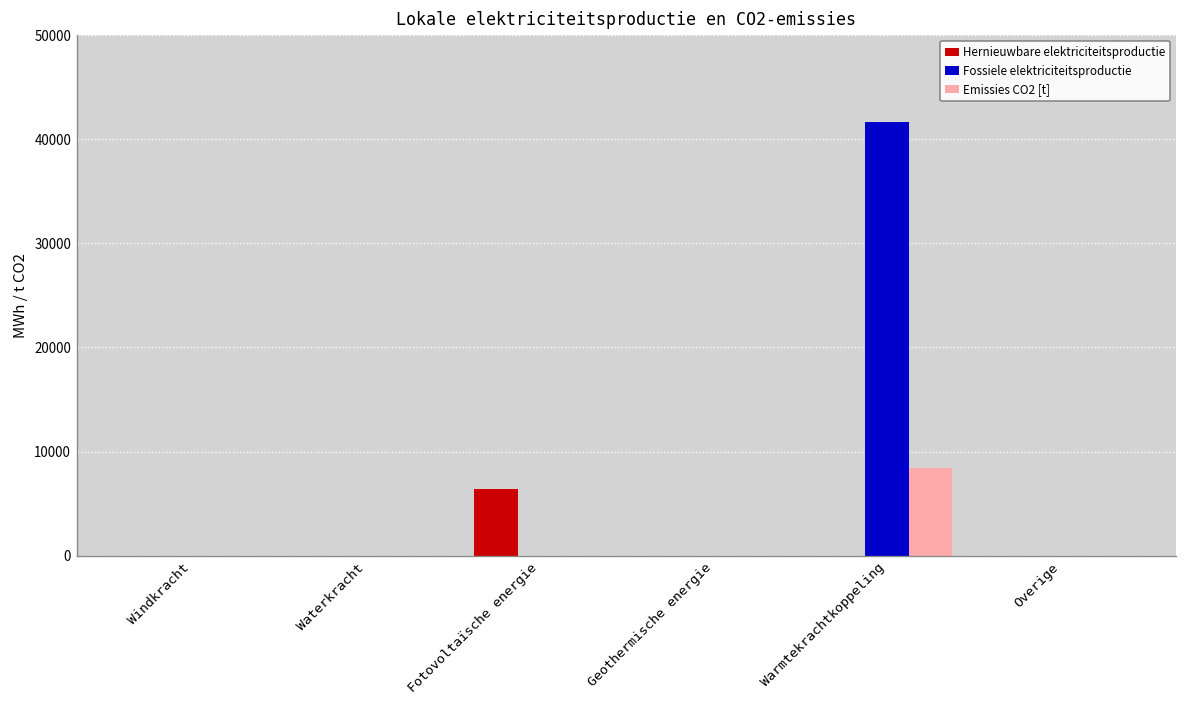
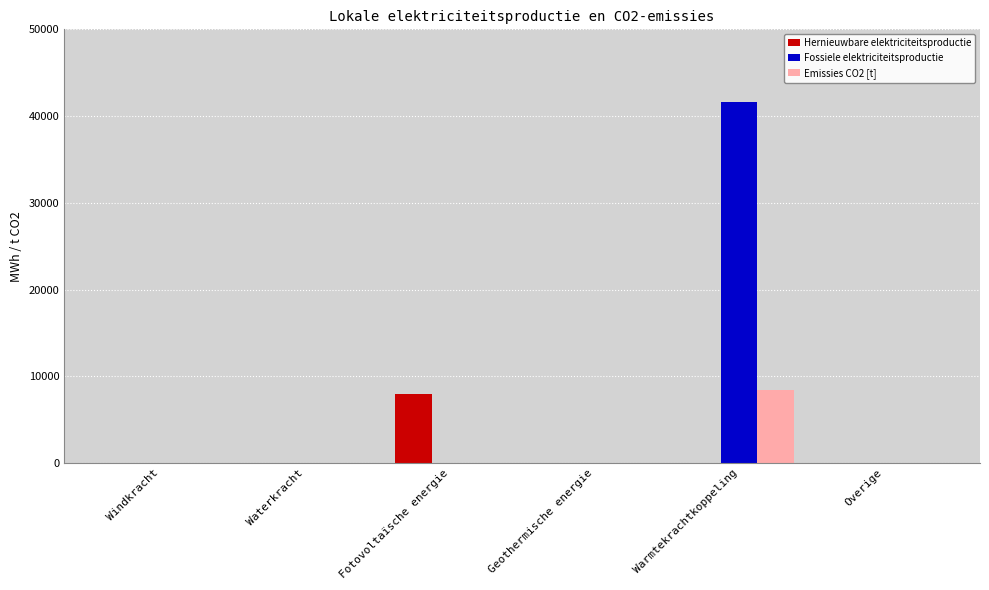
Hernieuwbare elektriciteitsproductie, Fotovoltaïsche energie: 6000 -> 8000
